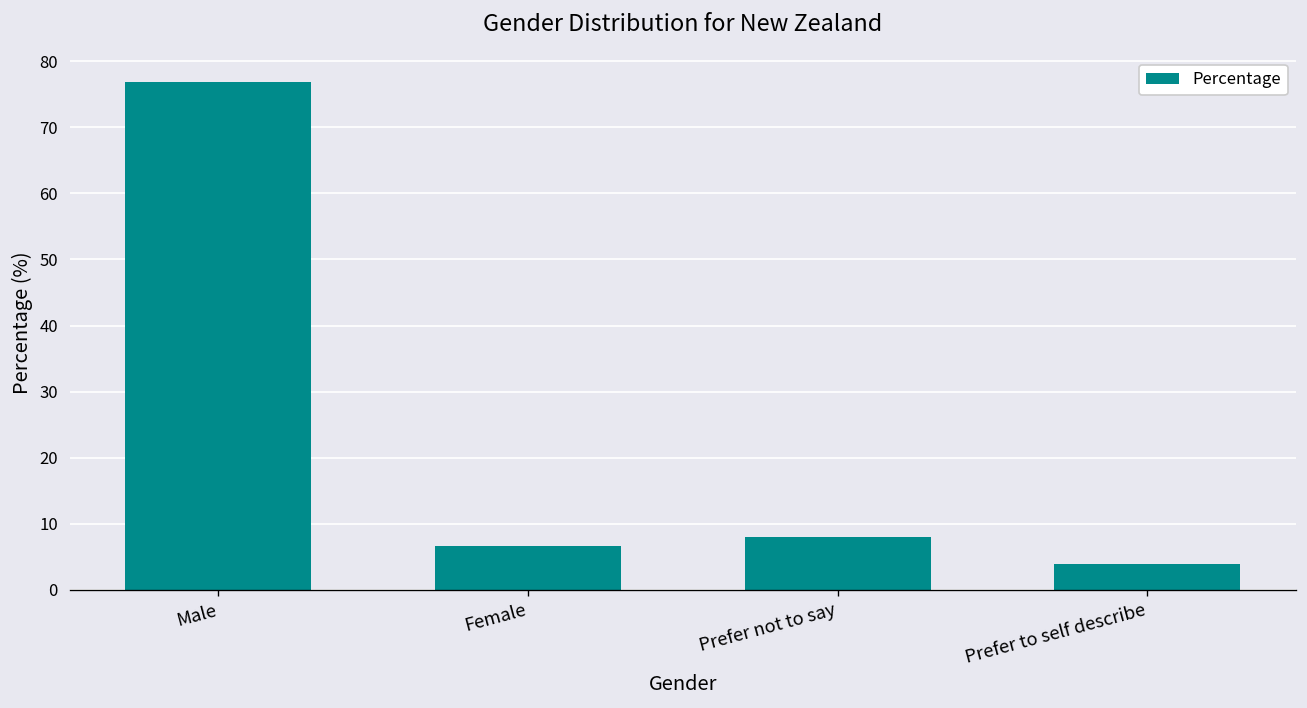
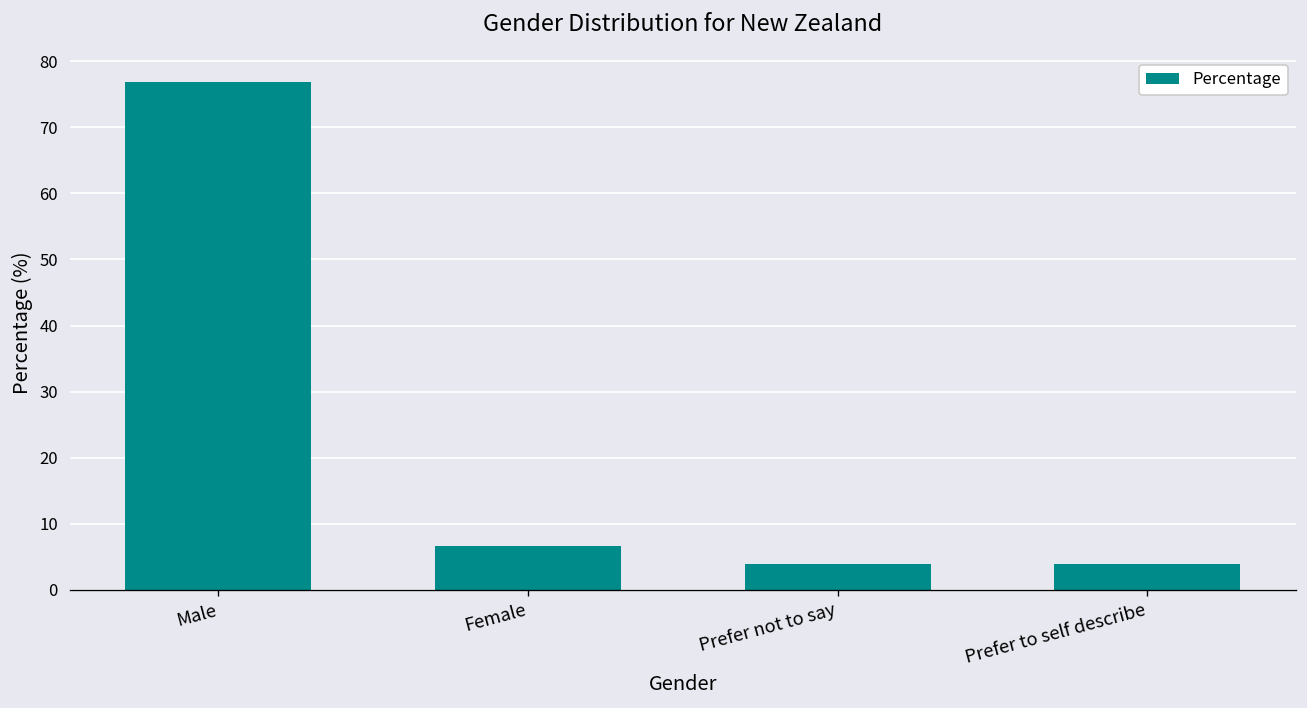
Prefer not to say: 8 -> 4
